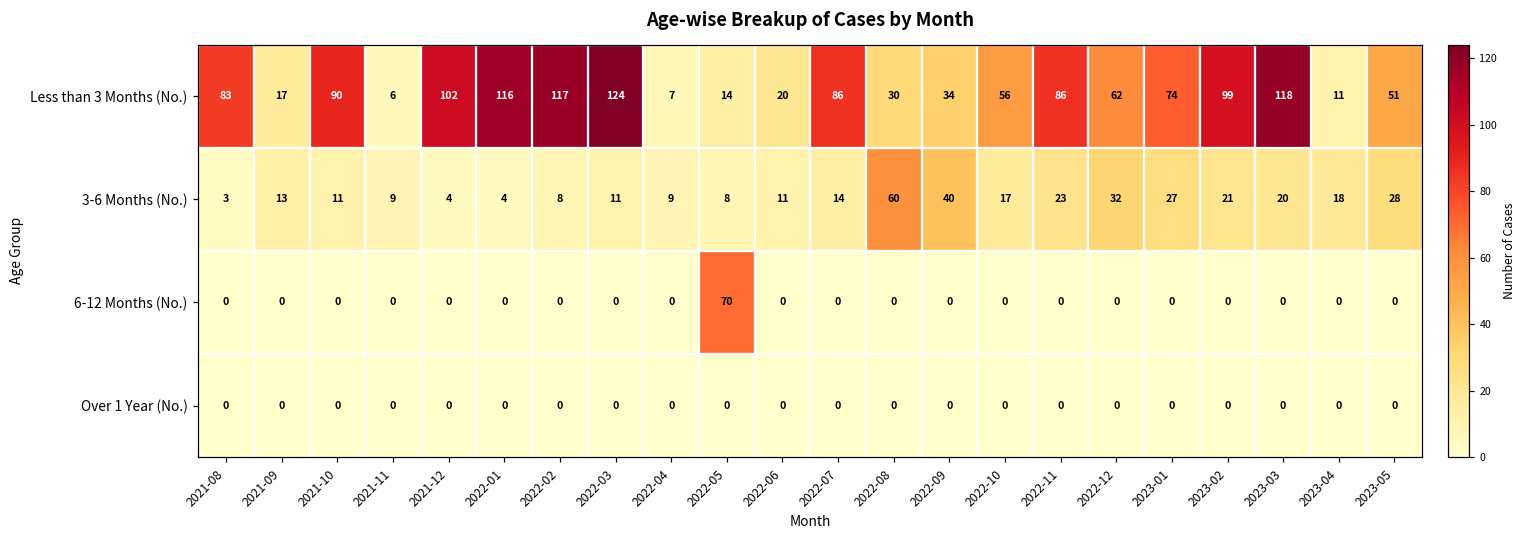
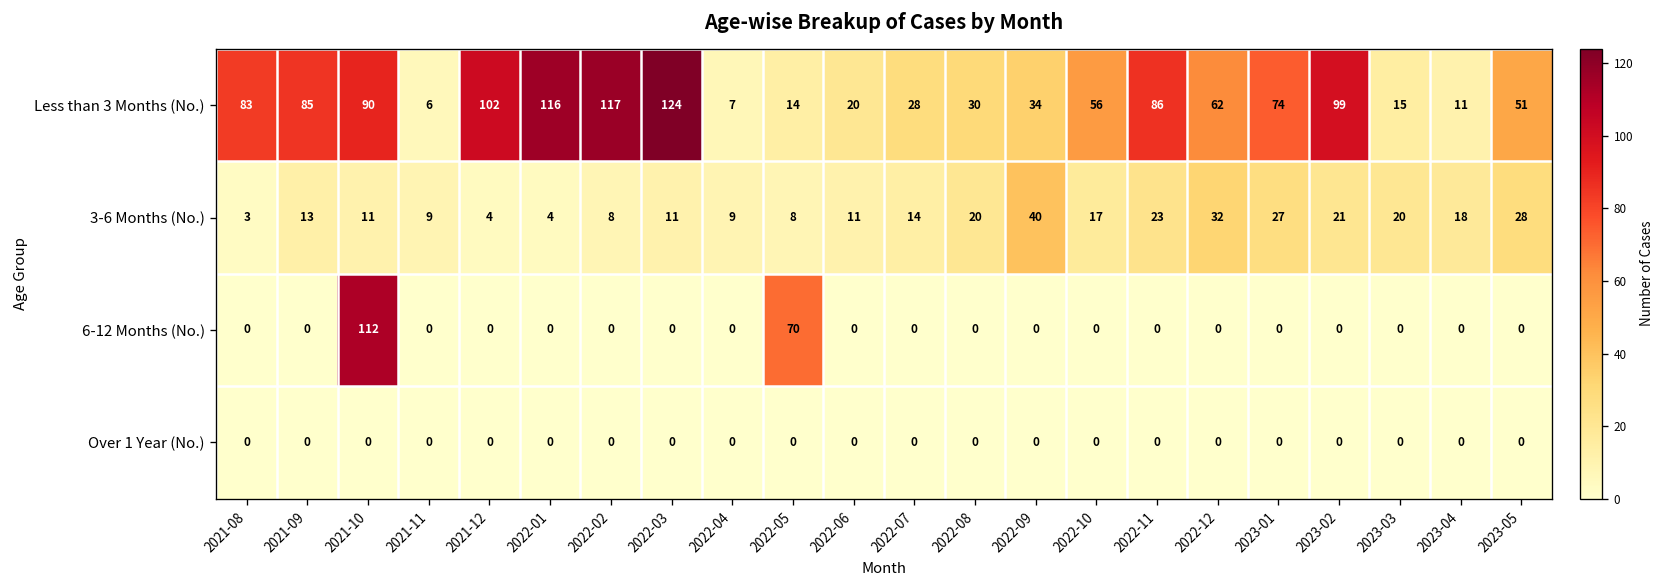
Less than 3 Months (No.), 2021-09: 17 -> 85
Less than 3 Months (No.), 2022-07: 86 -> 28
Less than 3 Months (No.), 2023-03: 118 -> 15
3-6 Months (No.), 2022-08: 60 -> 20
6-12 Months (No.), 2021-10: 0 -> 112
